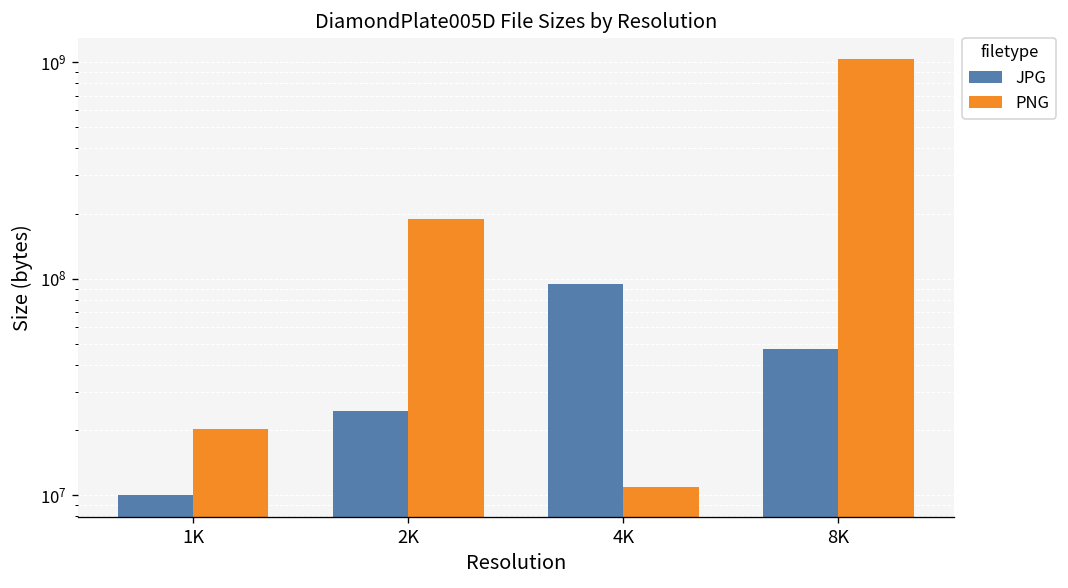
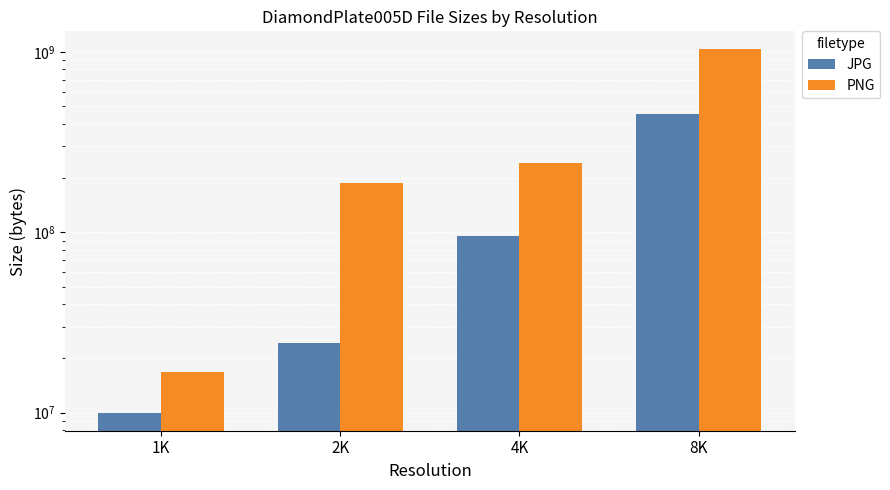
PNG, 1K: 20000000 -> 17000000
PNG, 4K: 11000000 -> 240000000
JPG, 8K: 47000000 -> 450000000
